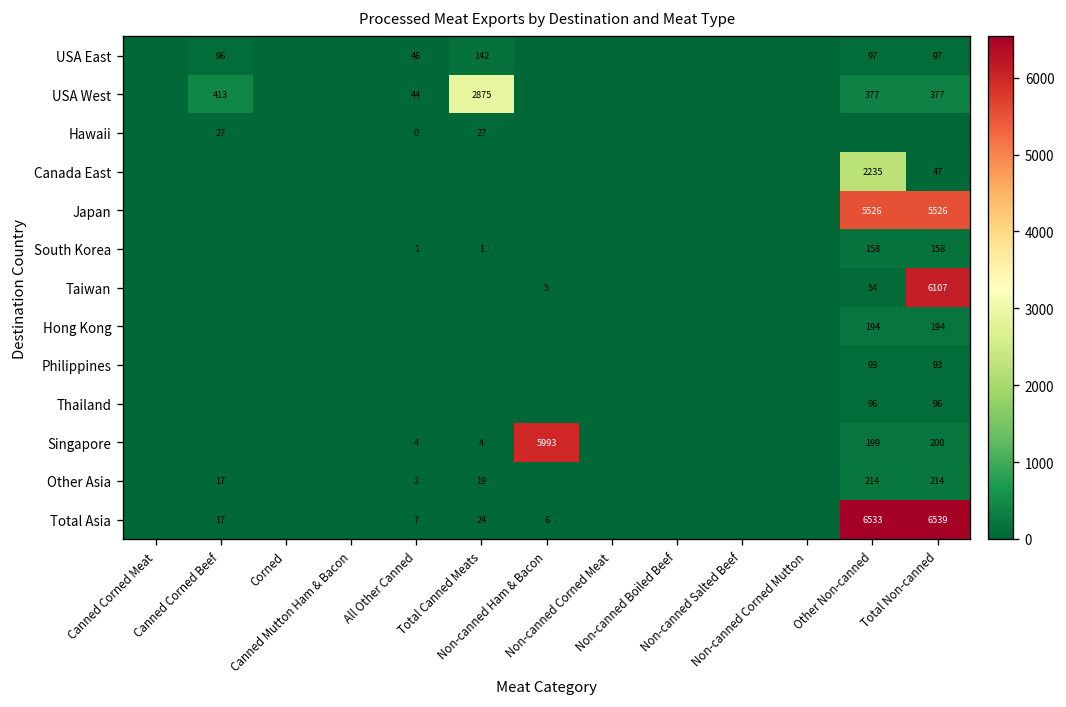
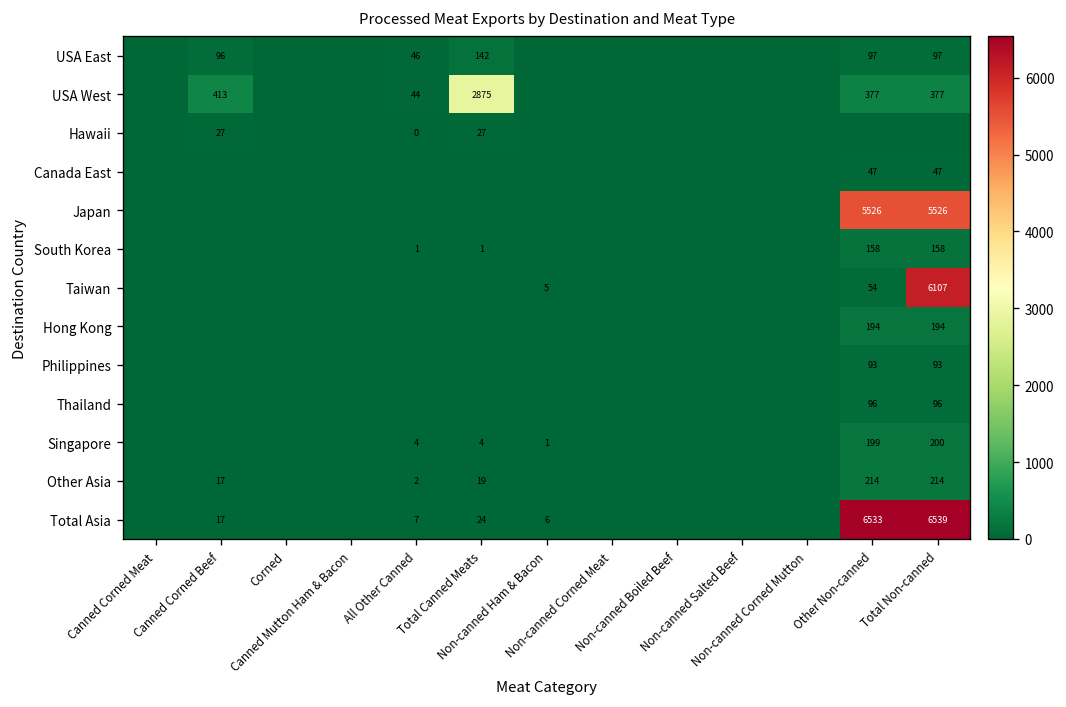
Canada East, Other Non-canned: 2235 -> 47
Singapore, Non-canned Ham & Bacon: 5993 -> 1
